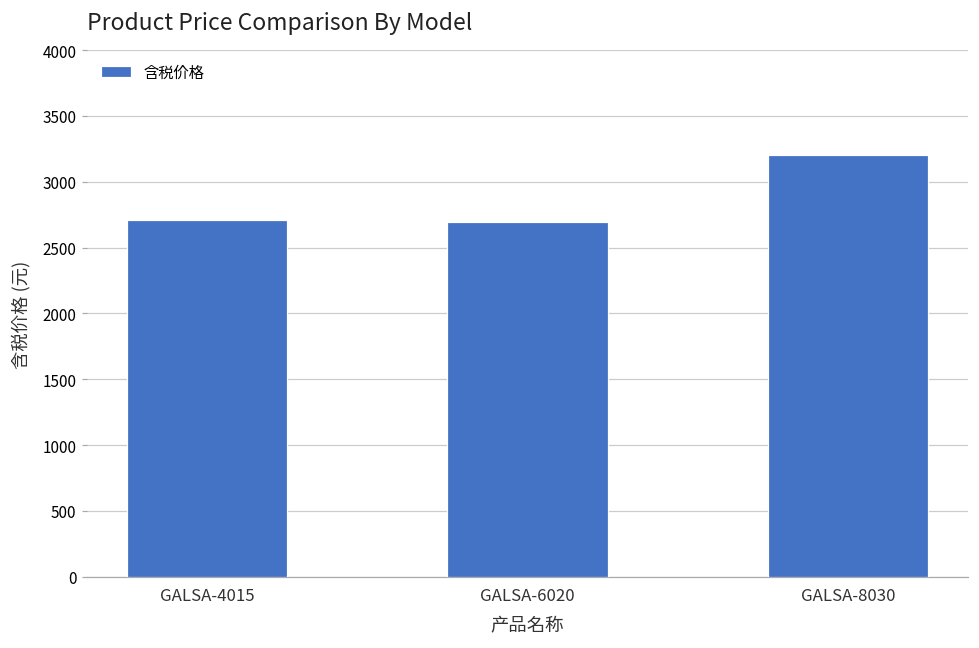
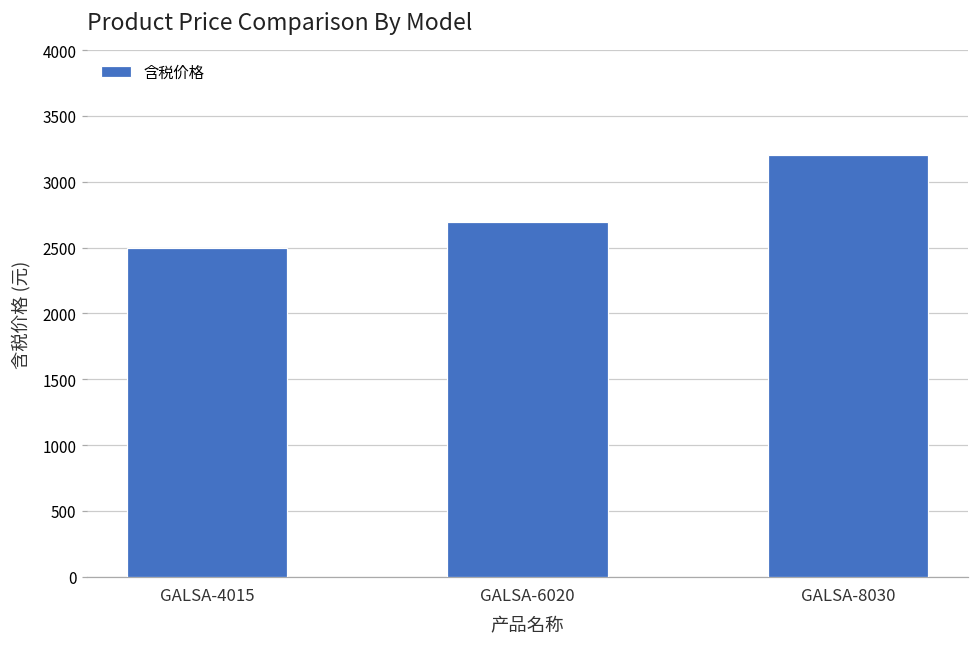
GALSA-4015: 2710 -> 2500
